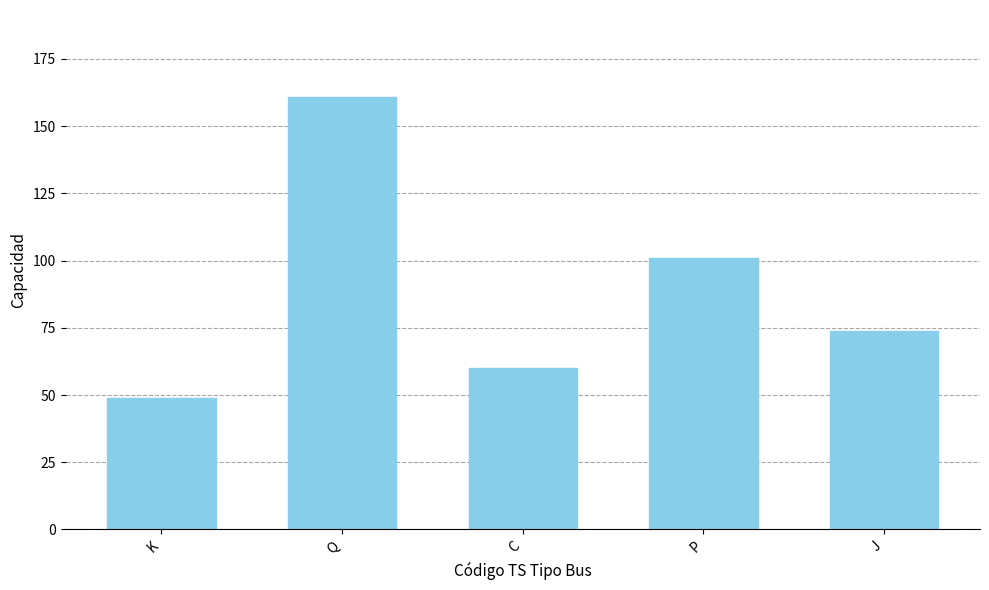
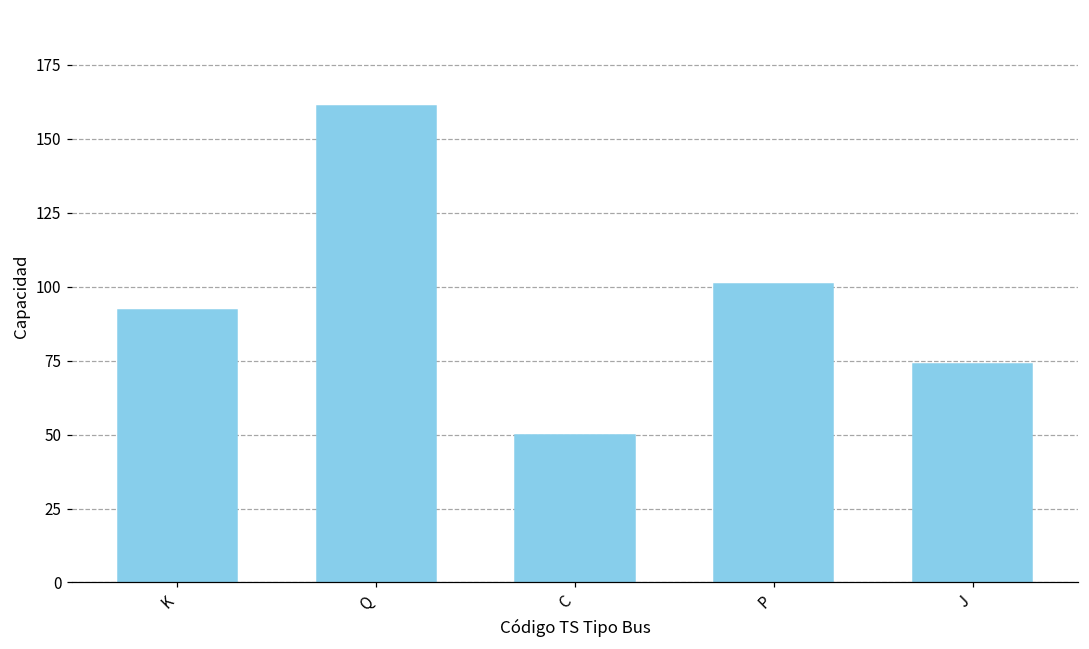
K: 49 -> 92
C: 60 -> 50
